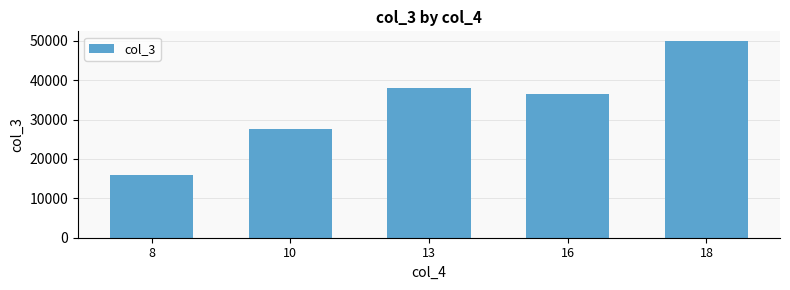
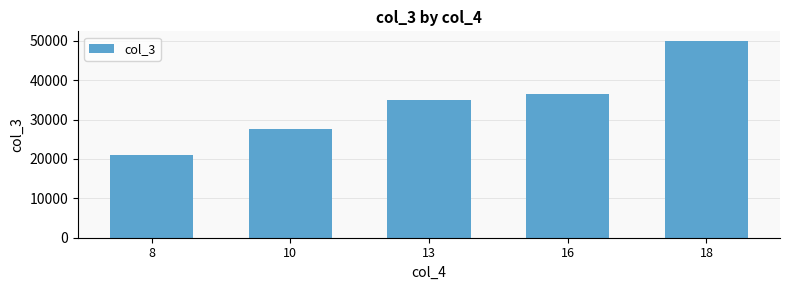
8: 16000 -> 21000
13: 38000 -> 35000
